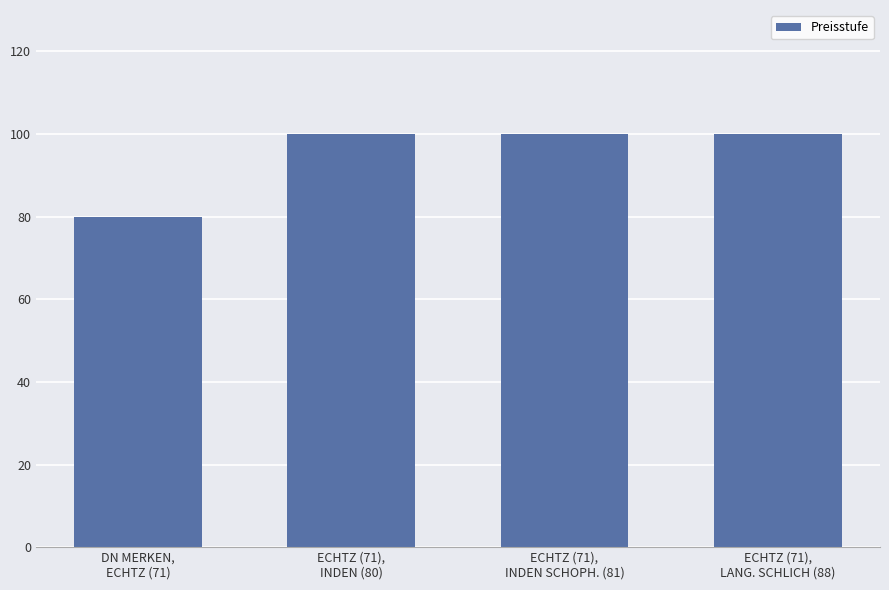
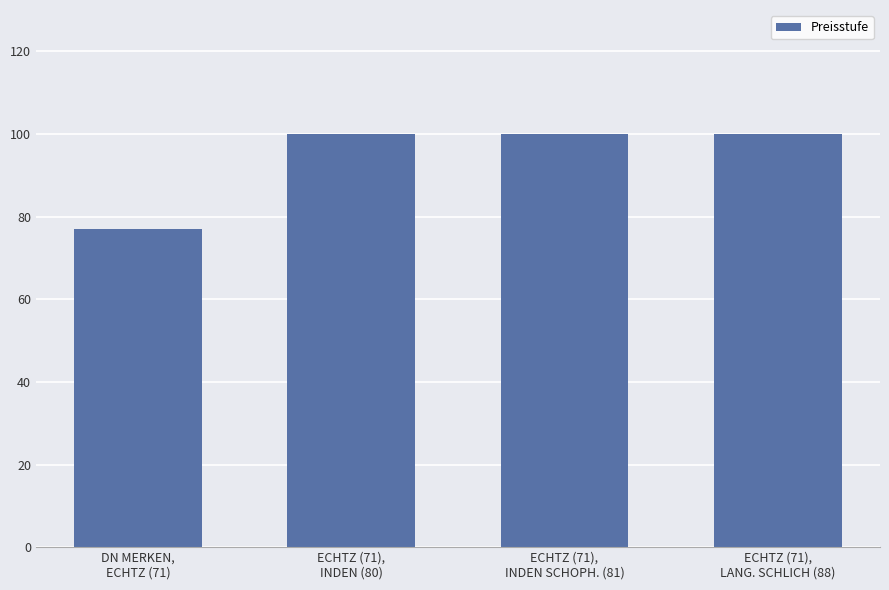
DN MERKEN, ECHTZ (71): 80 -> 77
